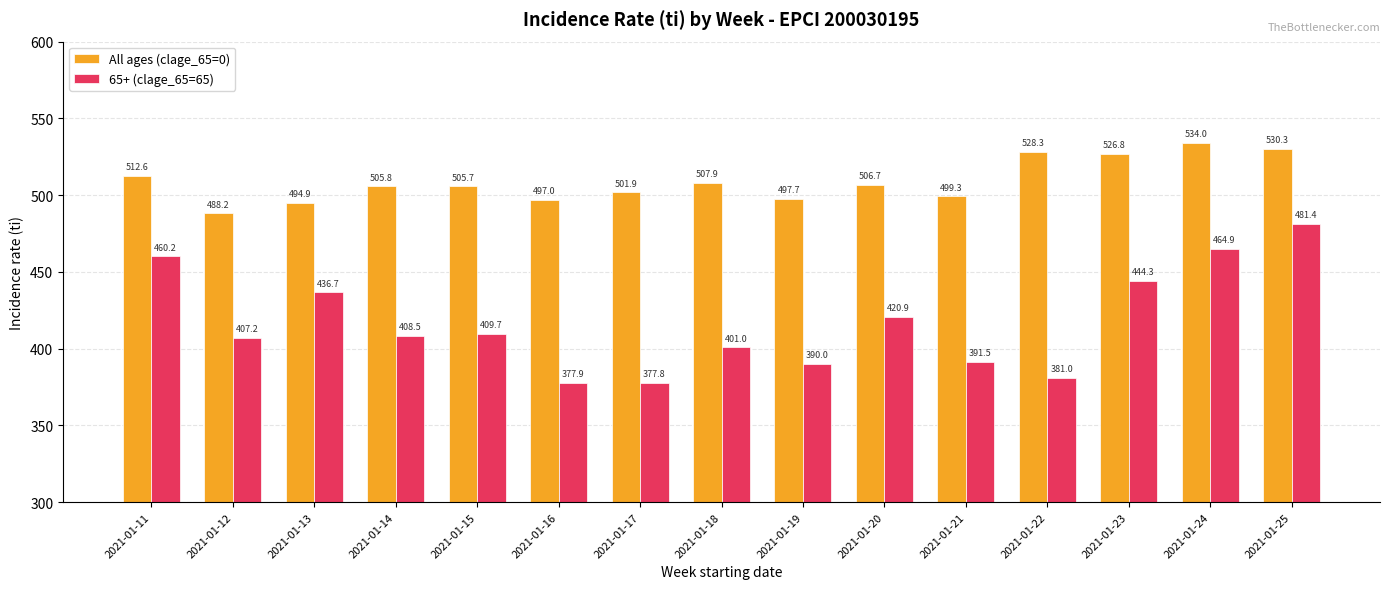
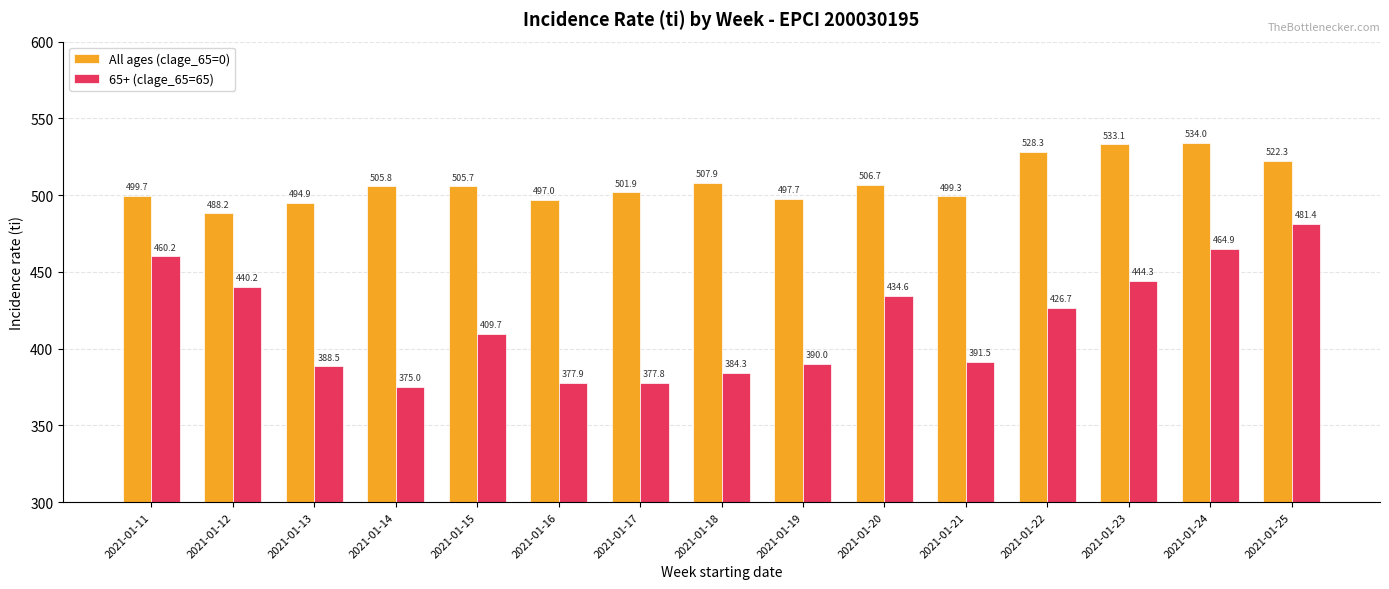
All ages (clage_65=0), 2021-01-11: 512.6 -> 499.7
65+ (clage_65=65), 2021-01-12: 407.2 -> 440.2
65+ (clage_65=65), 2021-01-13: 436.7 -> 388.5
65+ (clage_65=65), 2021-01-14: 408.5 -> 375.0
65+ (clage_65=65), 2021-01-18: 401.0 -> 384.3
65+ (clage_65=65), 2021-01-20: 420.9 -> 434.6
65+ (clage_65=65), 2021-01-22: 381.0 -> 426.7
All ages (clage_65=0), 2021-01-23: 526.8 -> 533.1
All ages (clage_65=0), 2021-01-25: 530.3 -> 522.3
